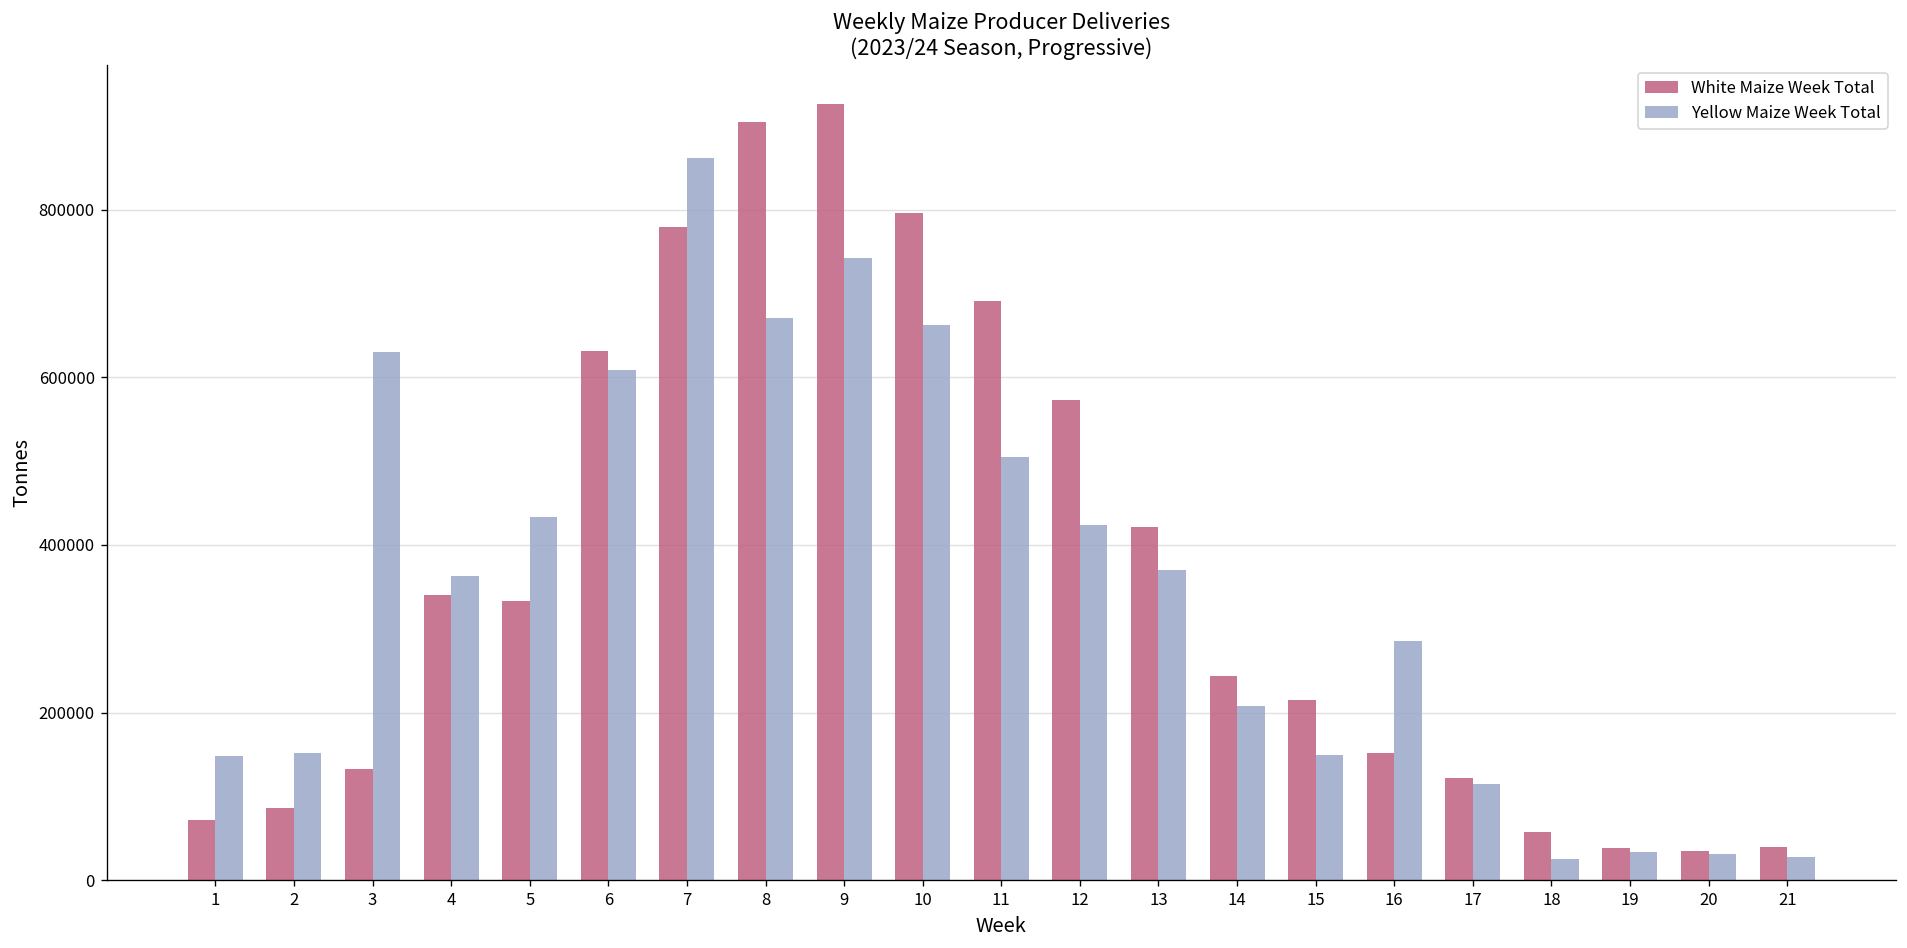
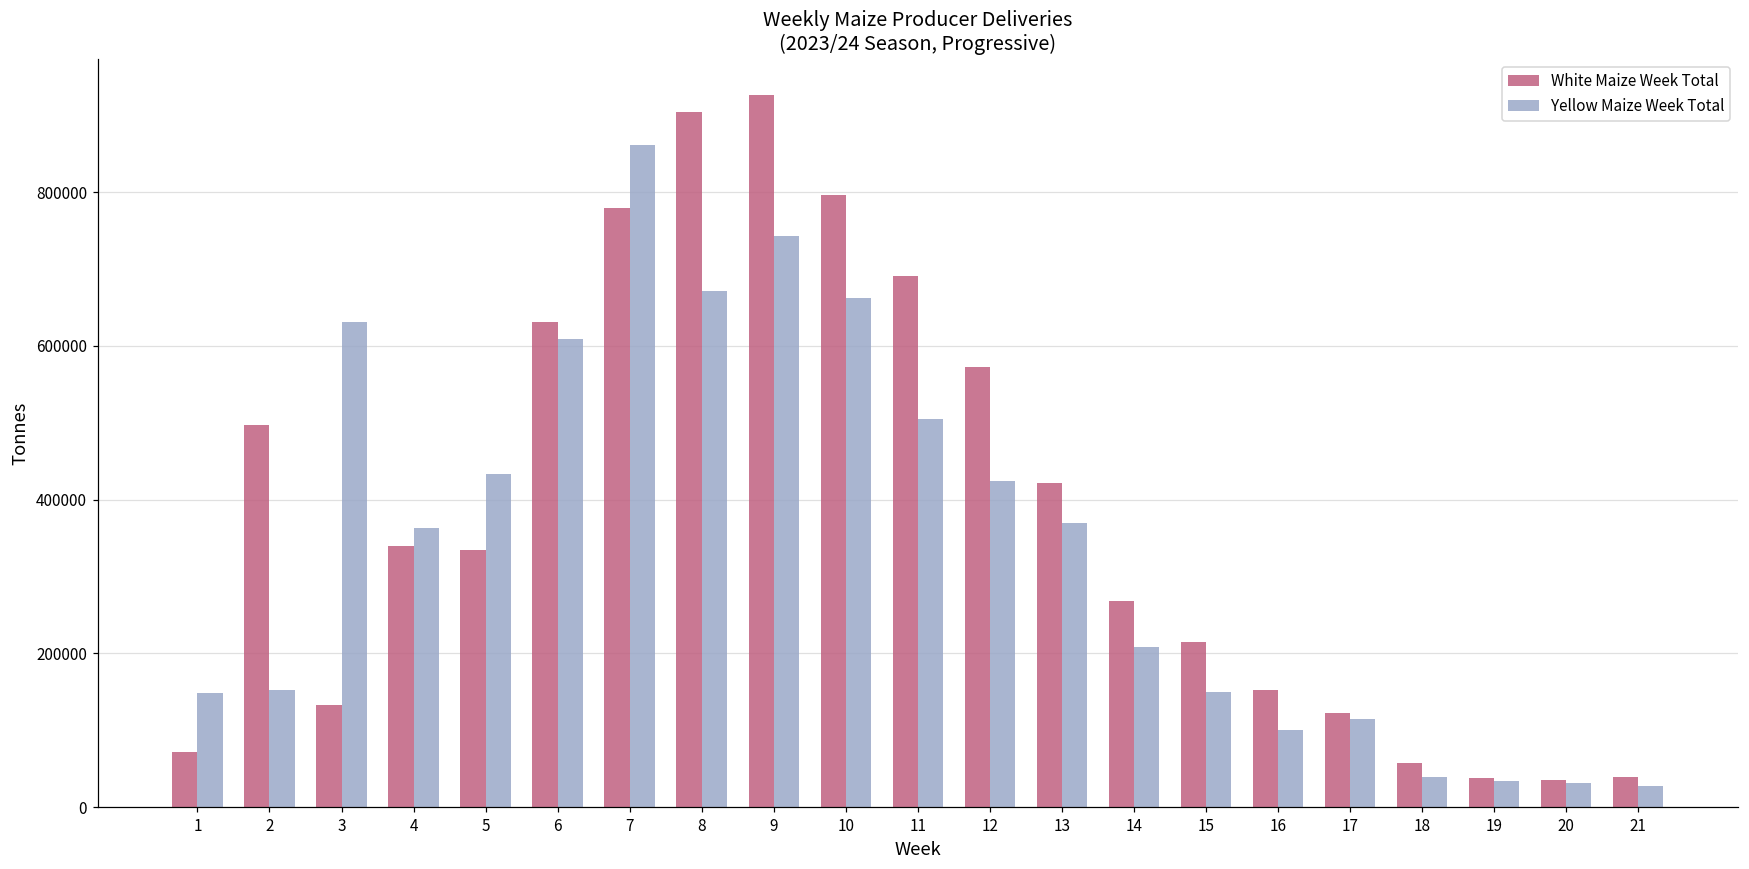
White Maize Week Total, 2: 90000 -> 500000
White Maize Week Total, 14: 240000 -> 270000
Yellow Maize Week Total, 16: 290000 -> 100000
Yellow Maize Week Total, 18: 30000 -> 40000
